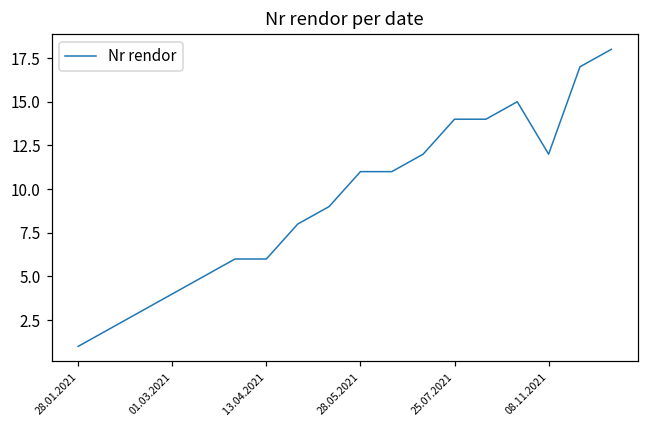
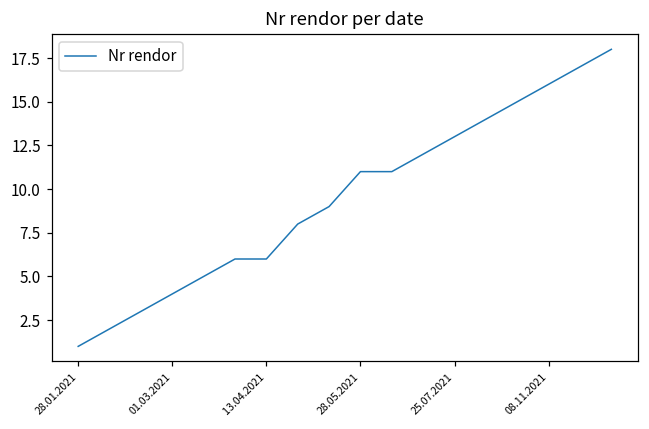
25.07.2021: 14 -> 13
08.11.2021: 12 -> 16
